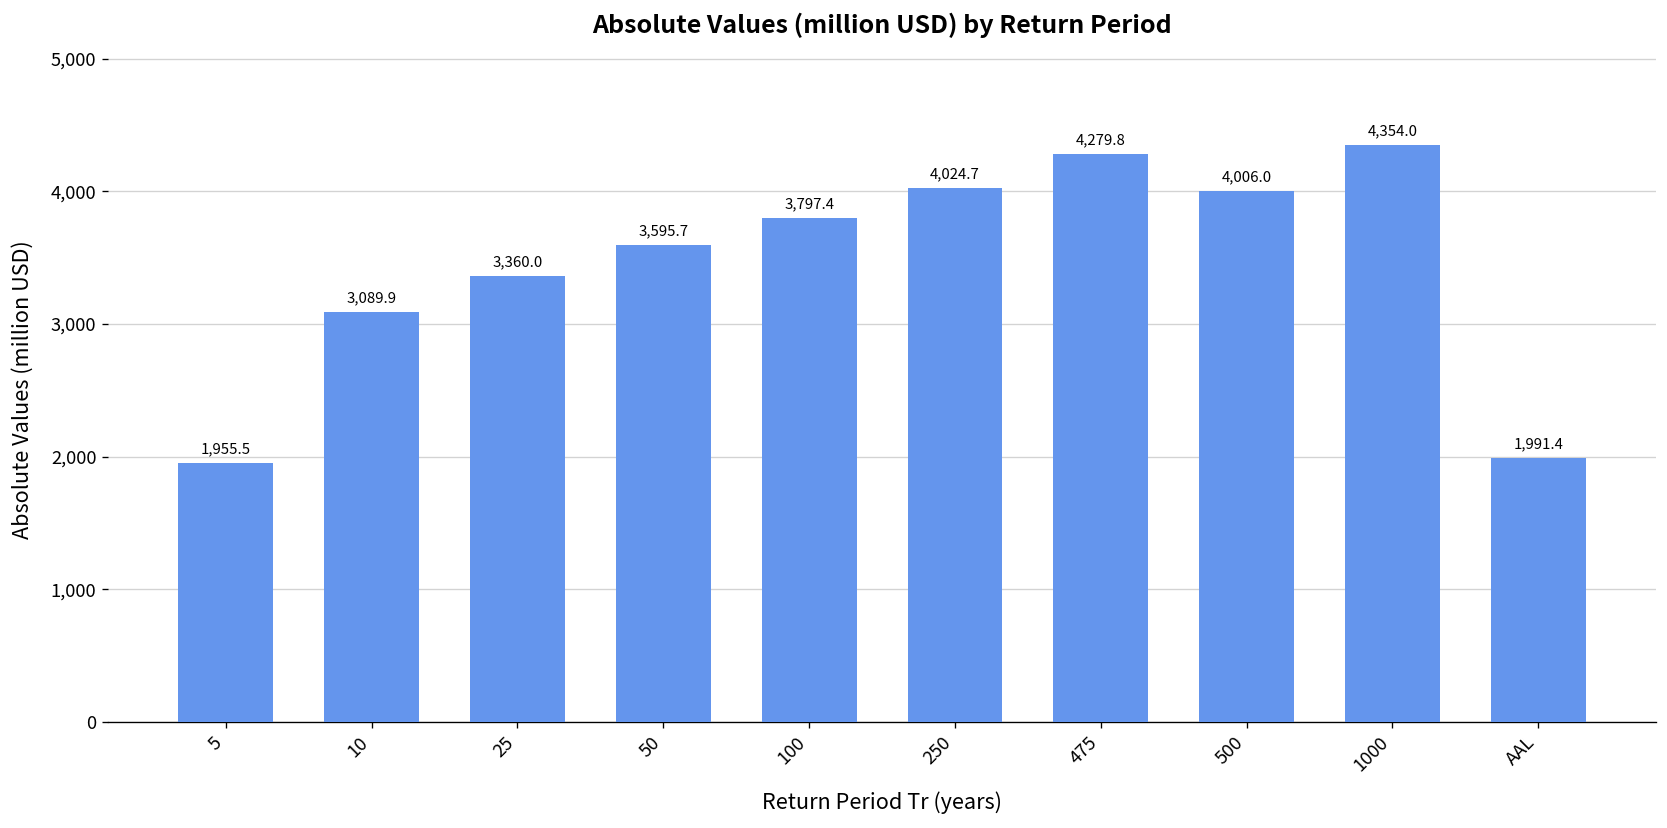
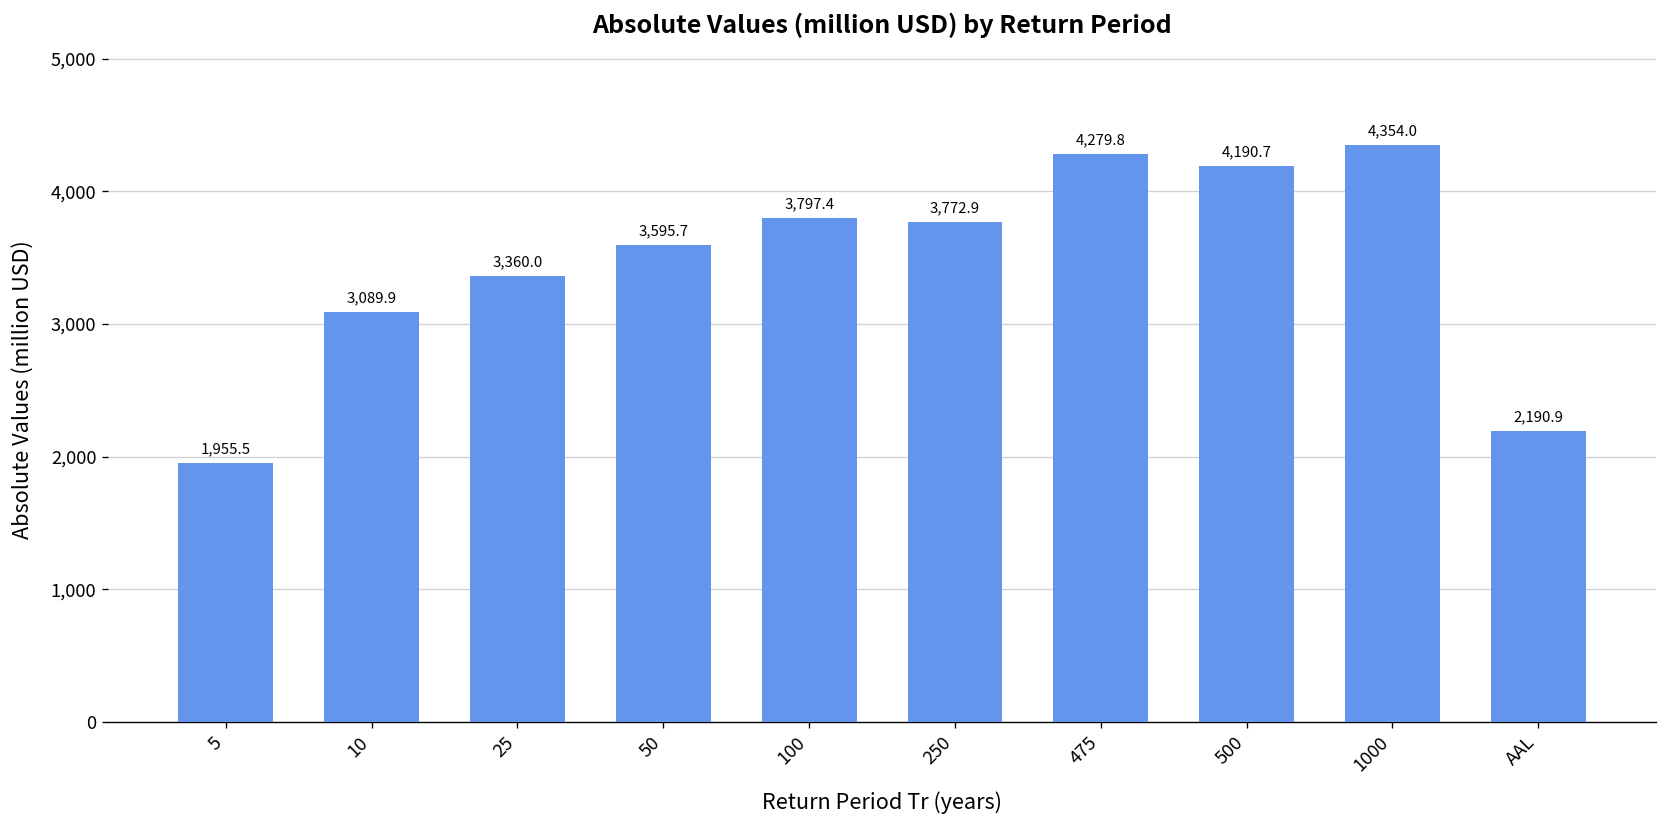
250: 4,024.7 -> 3,772.9
500: 4,006.0 -> 4,190.7
AAL: 1,991.4 -> 2,190.9
